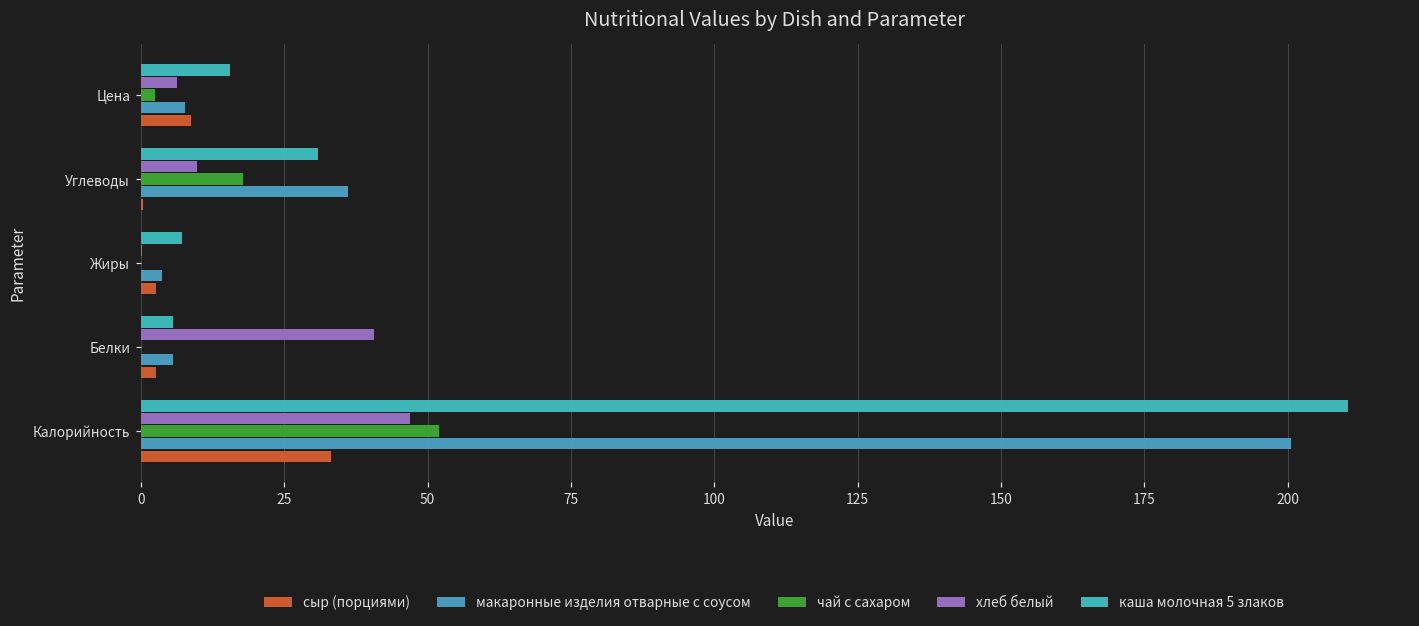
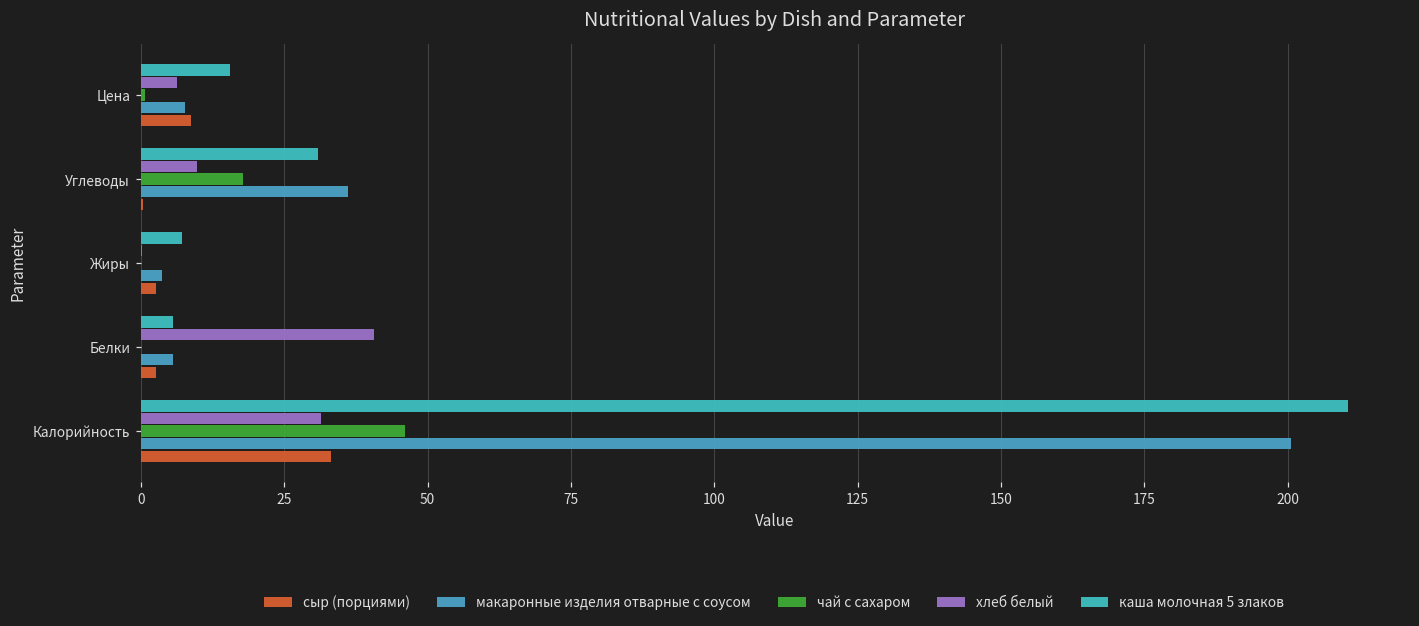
чай с сахаром, Цена: 2 -> 1
хлеб белый, Калорийность: 47 -> 31
чай с сахаром, Калорийность: 52 -> 46
